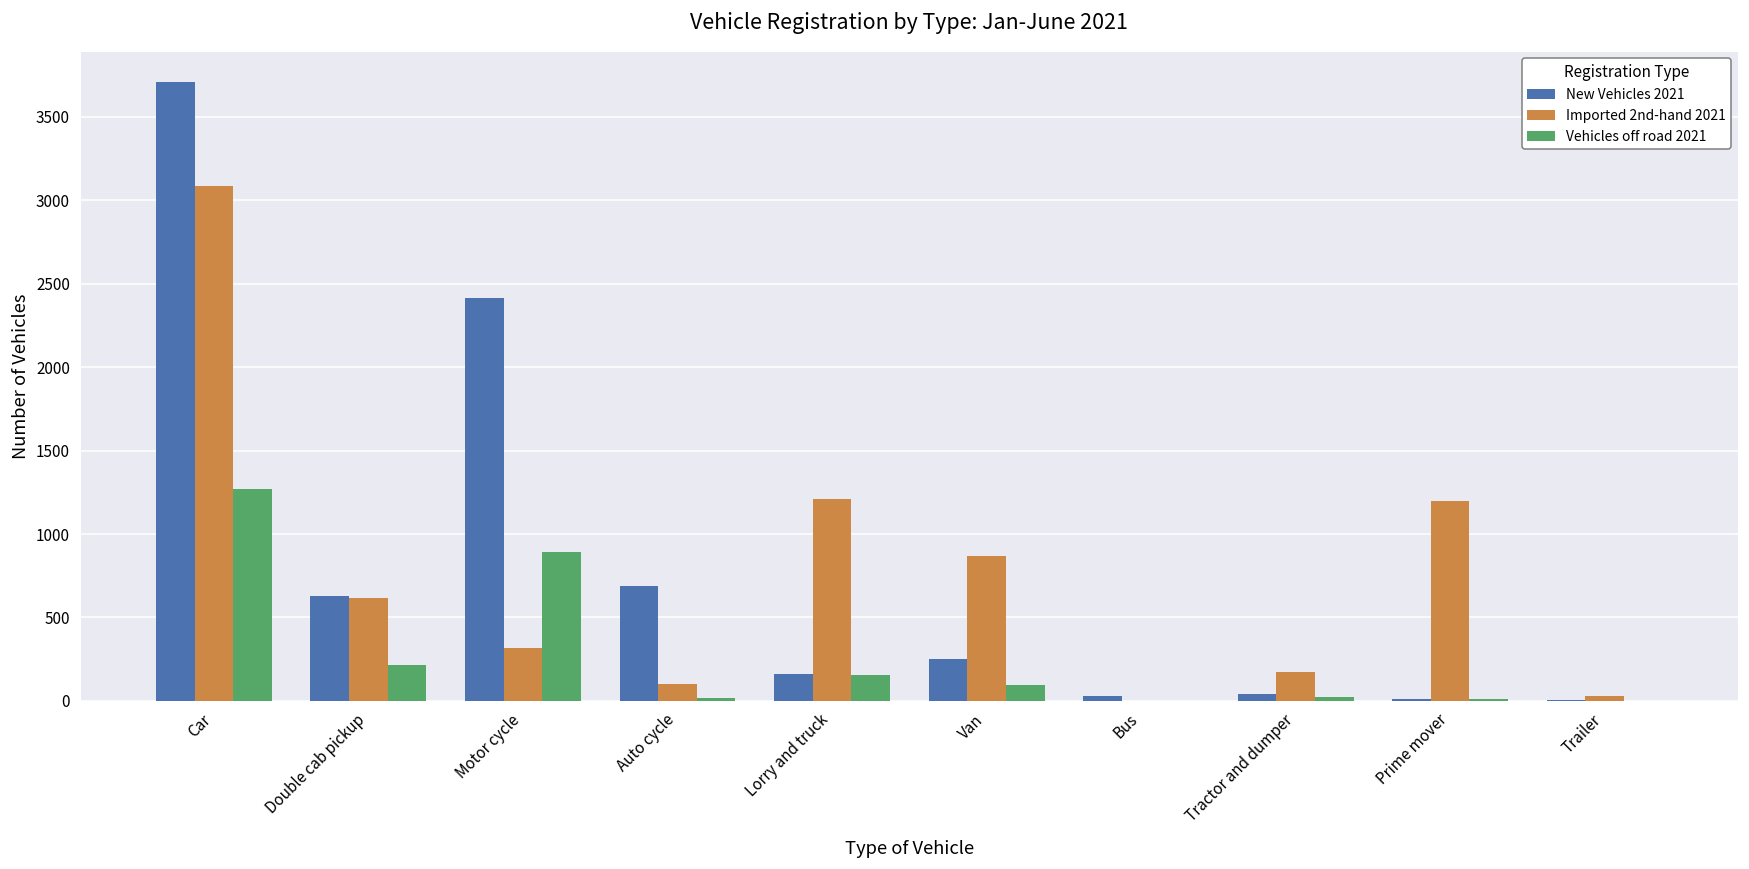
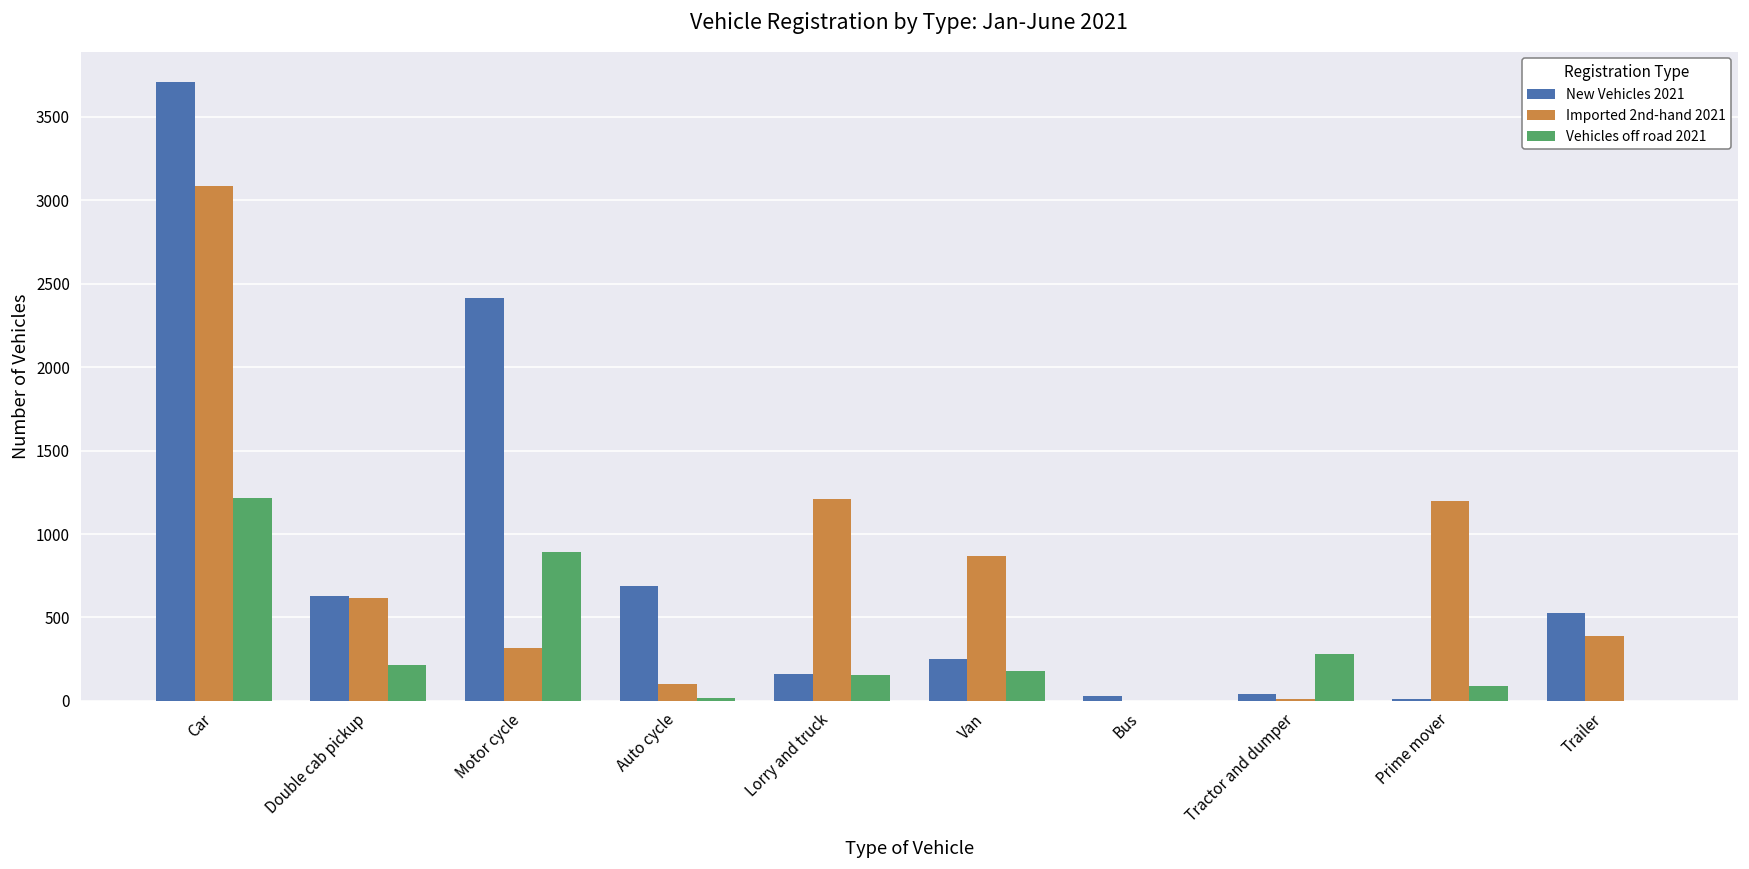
Vehicles off road 2021, Car: 1270 -> 1210
Vehicles off road 2021, Van: 100 -> 180
Imported 2nd-hand 2021, Tractor and dumper: 170 -> 10
Vehicles off road 2021, Tractor and dumper: 30 -> 280
Vehicles off road 2021, Prime mover: 10 -> 90
New Vehicles 2021, Trailer: 10 -> 520
Imported 2nd-hand 2021, Trailer: 30 -> 390
